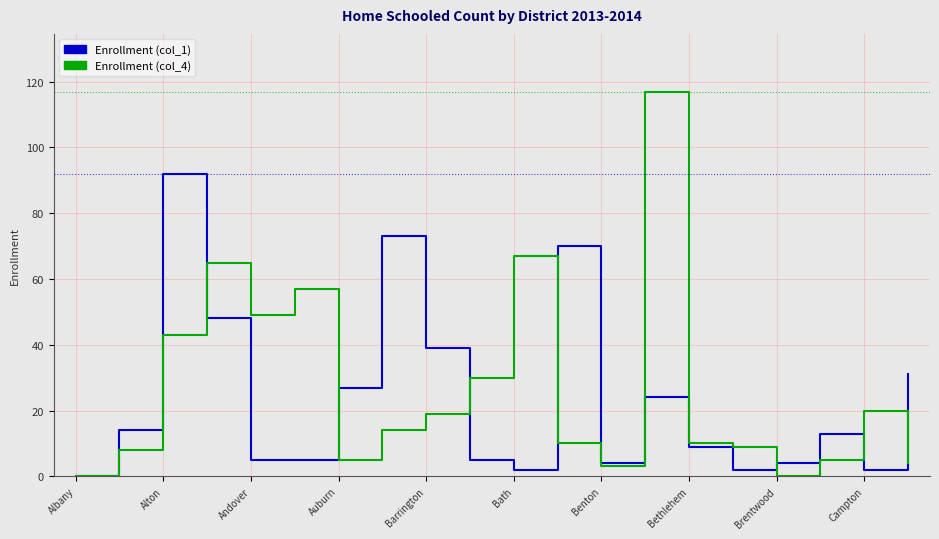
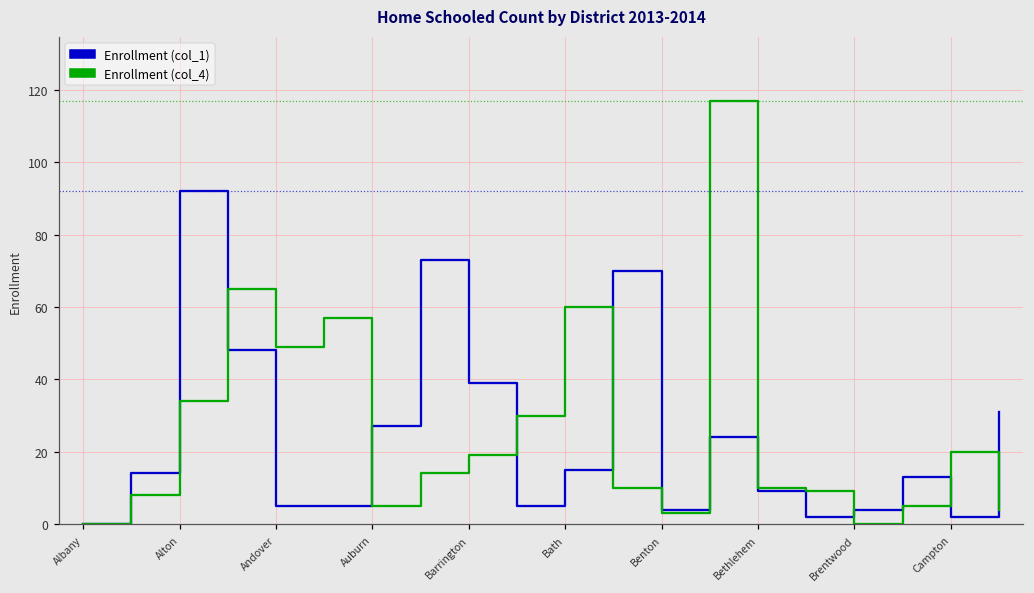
Enrollment (col_4), Alton: 43 -> 34
Enrollment (col_1), Bath: 2 -> 15
Enrollment (col_4), Bath: 67 -> 60
